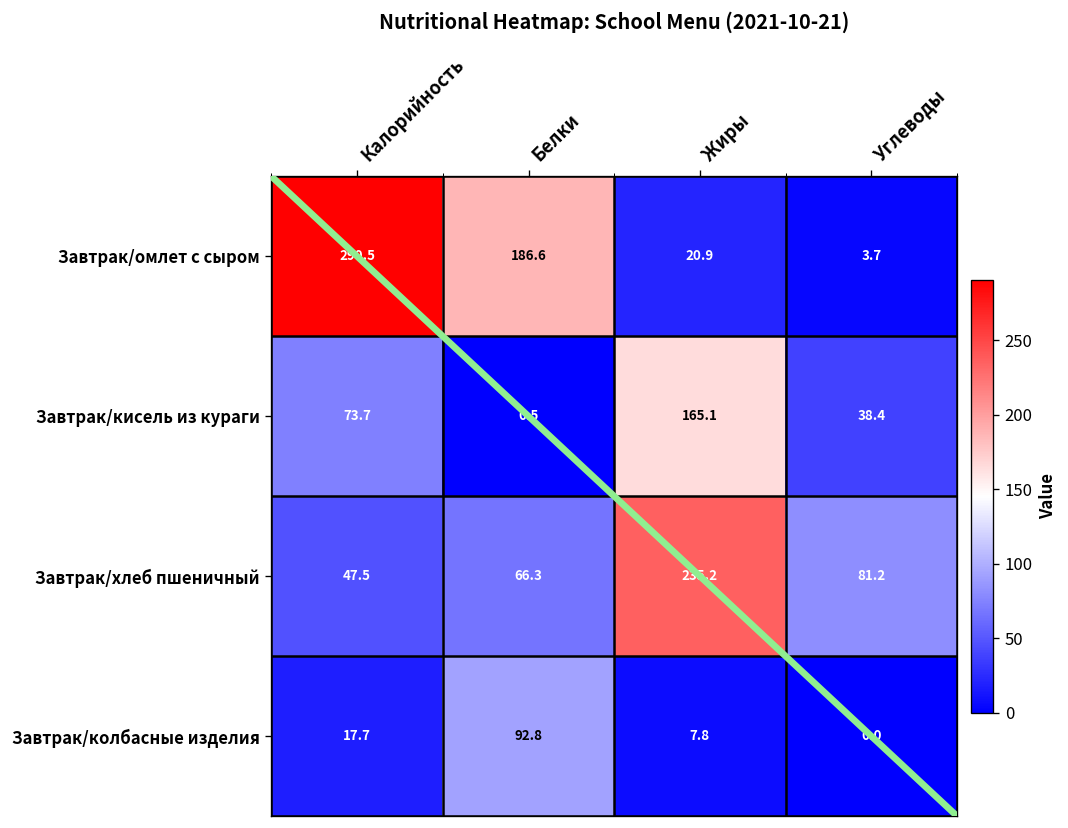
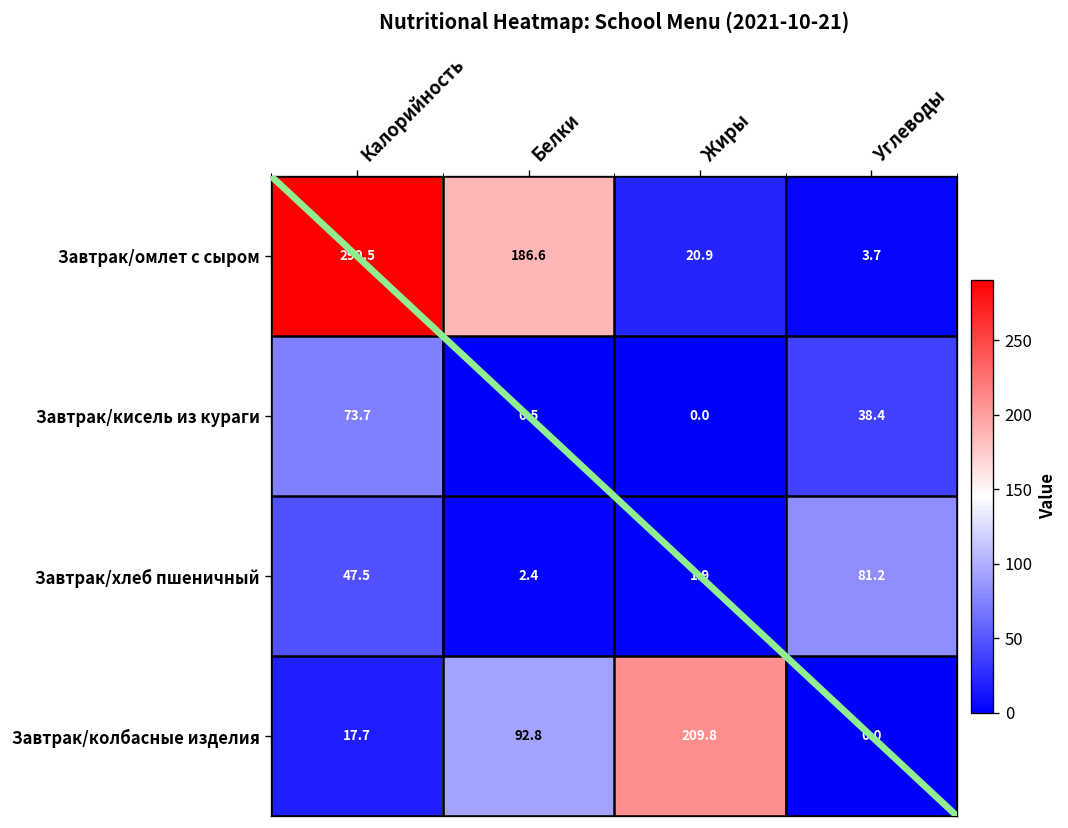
Завтрак/кисель из кураги, Жиры: 165.1 -> 0.0
Завтрак/хлеб пшеничный, Белки: 66.3 -> 2.4
Завтрак/хлеб пшеничный, Жиры: 235.2 -> 1.9
Завтрак/колбасные изделия, Жиры: 7.8 -> 209.8
